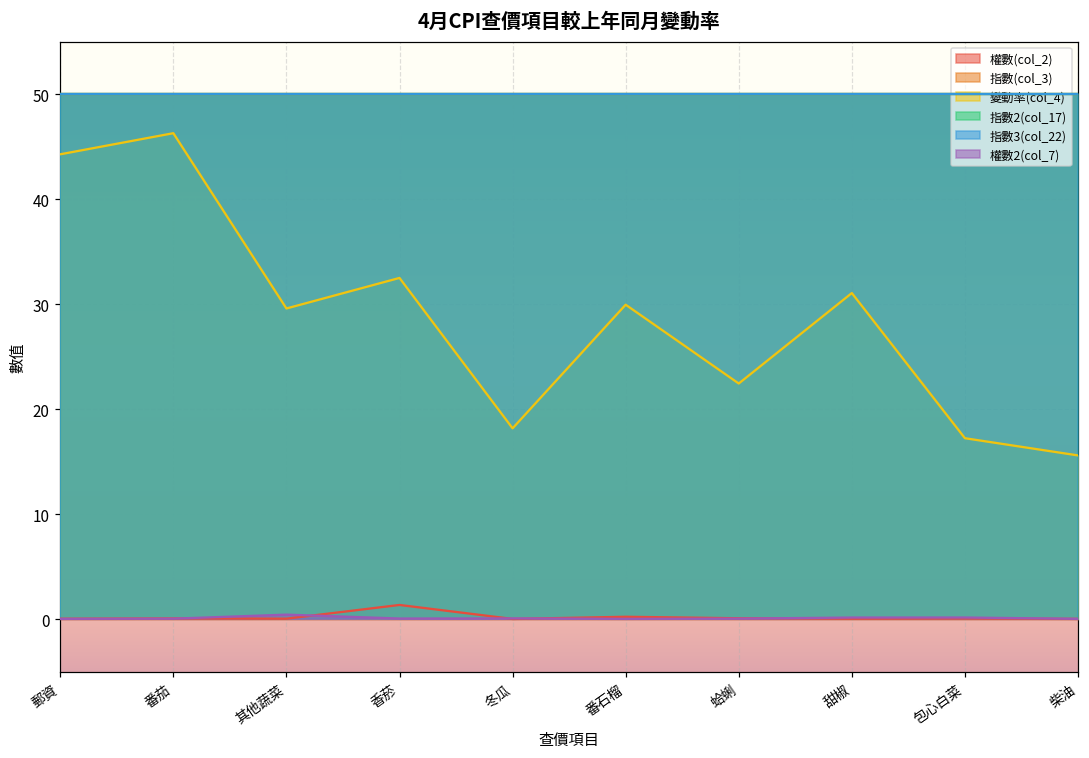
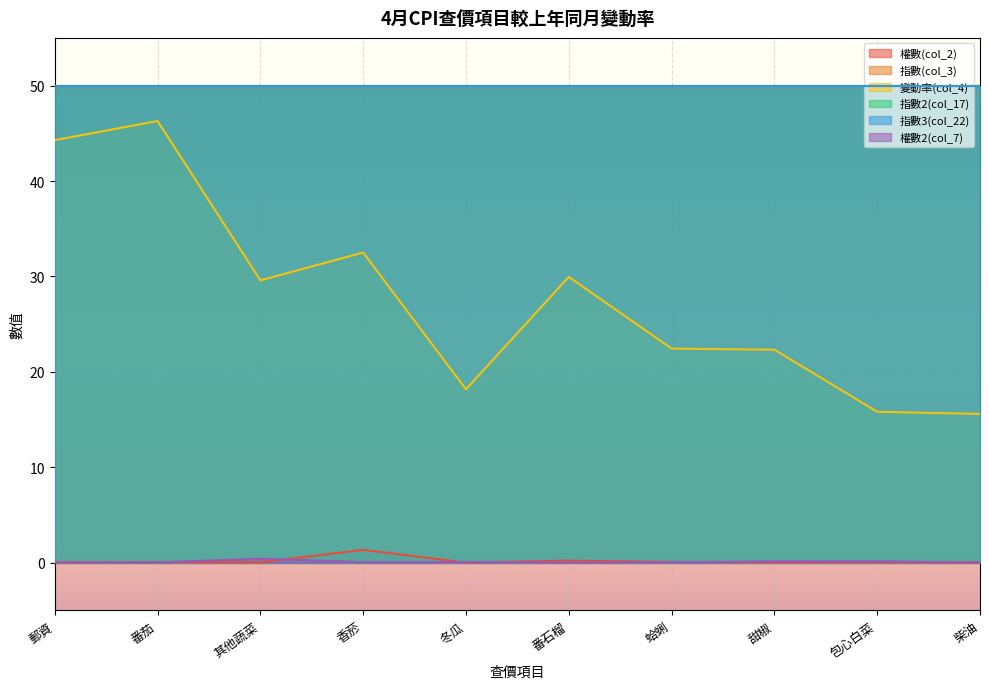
變動率(col_4), 甜椒: 31 -> 22
變動率(col_4), 包心白菜: 17 -> 16
